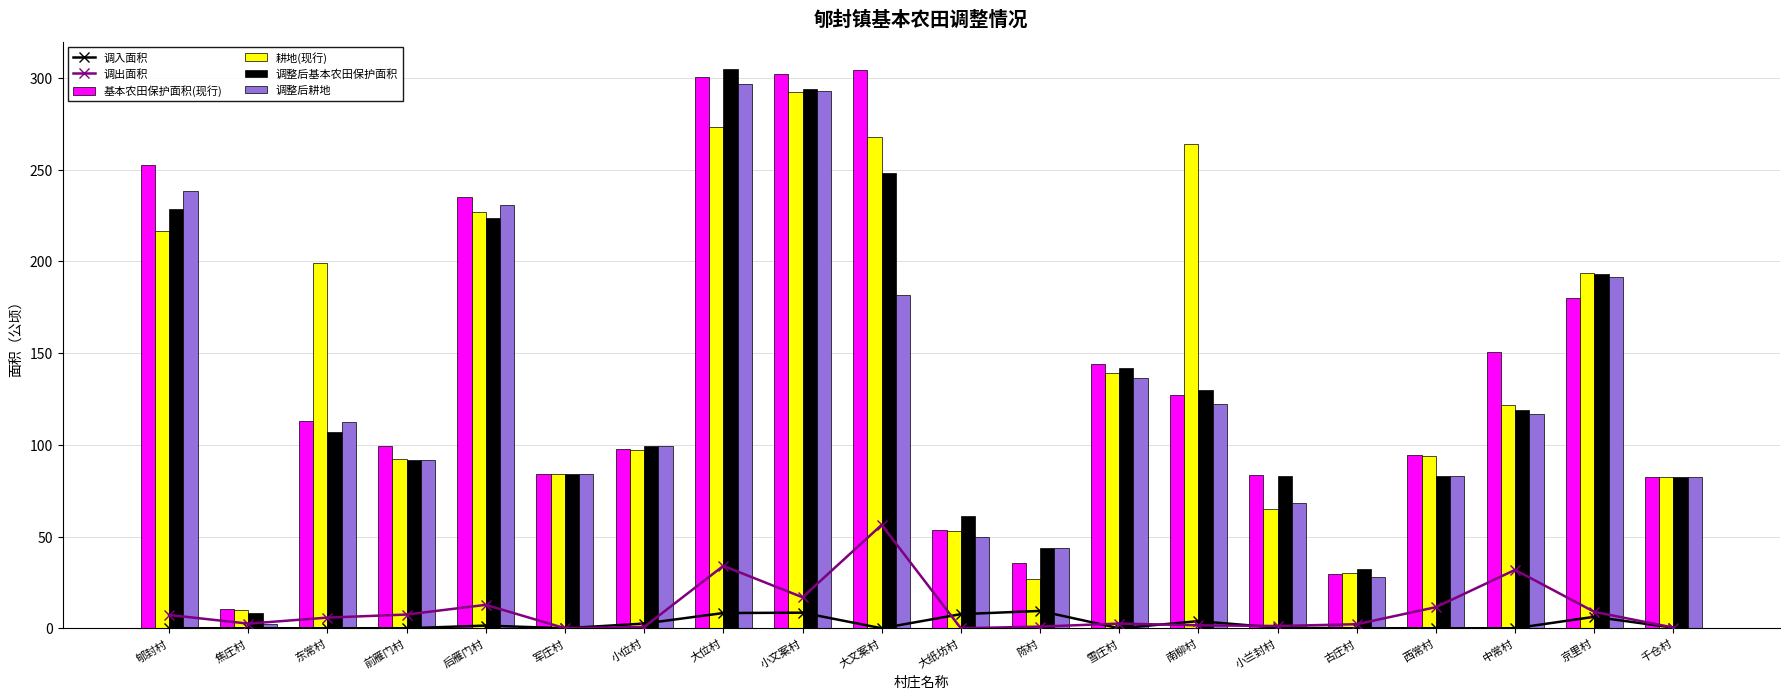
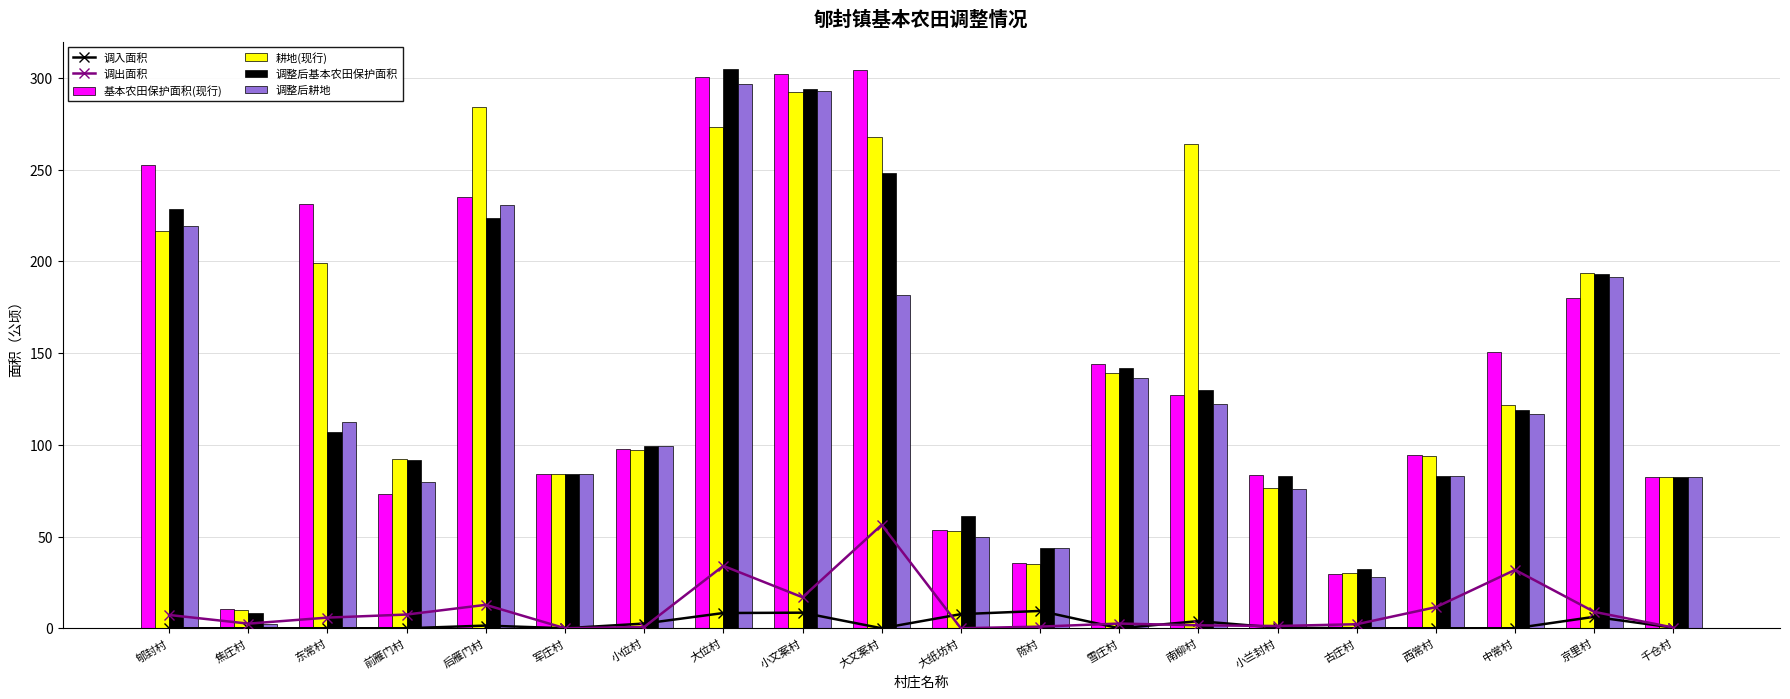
调整后耕地, 郇封村: 238 -> 219
基本农田保护面积(现行), 东常村: 113 -> 231
基本农田保护面积(现行), 前雁门村: 99 -> 73
调整后耕地, 前雁门村: 92 -> 80
耕地(现行), 后雁门村: 227 -> 284
耕地(现行), 陈村: 27 -> 35
耕地(现行), 小兰封村: 65 -> 77
调整后耕地, 小兰封村: 68 -> 76
